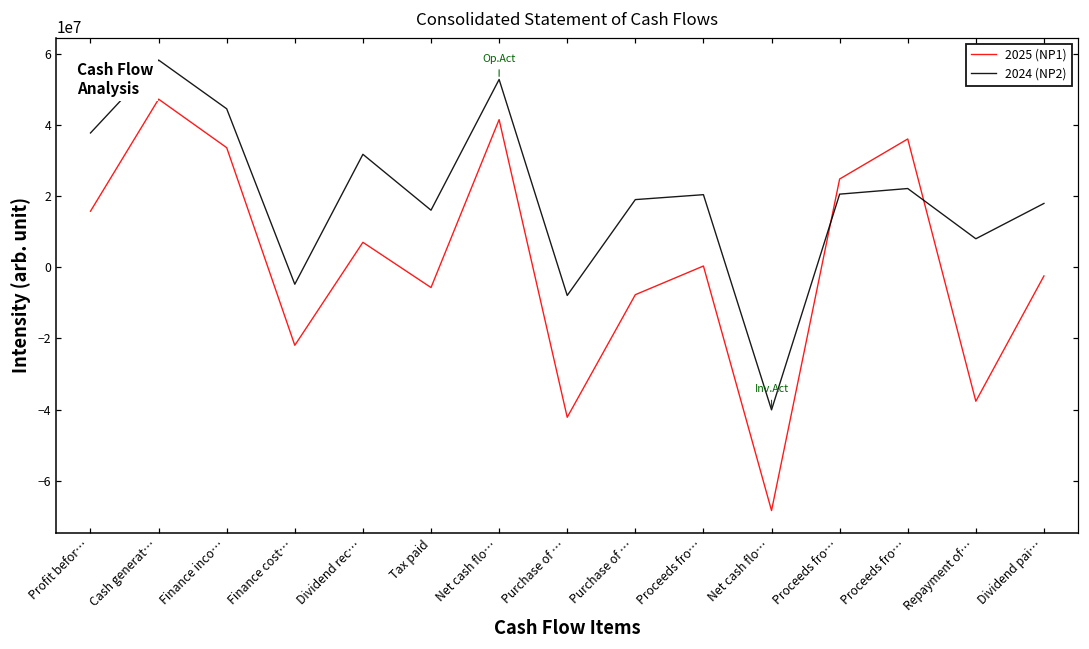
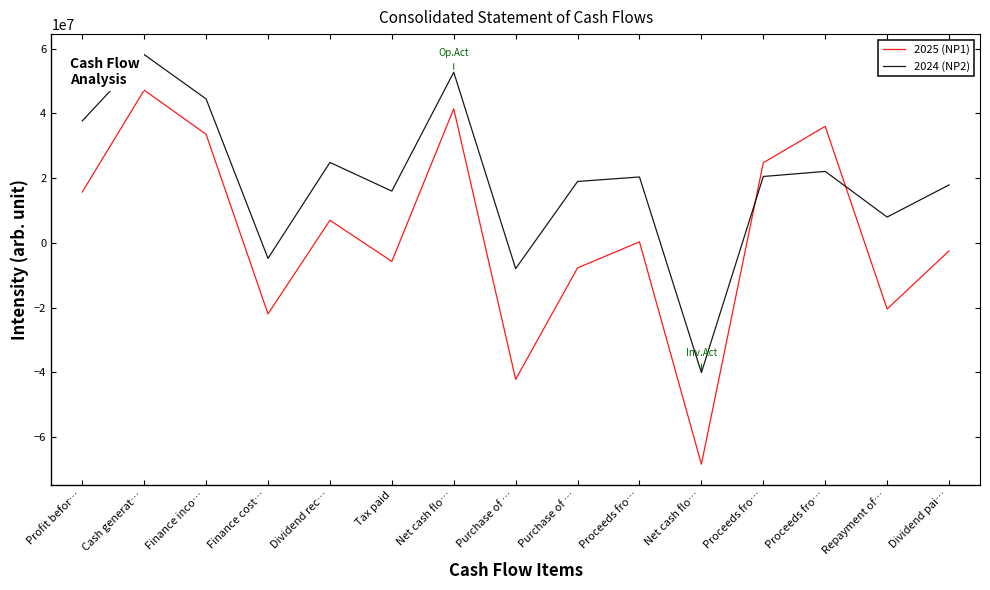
2024 (NP2), Dividend rec…: 32000000 -> 25000000
2025 (NP1), Repayment of…: -38000000 -> -20000000
